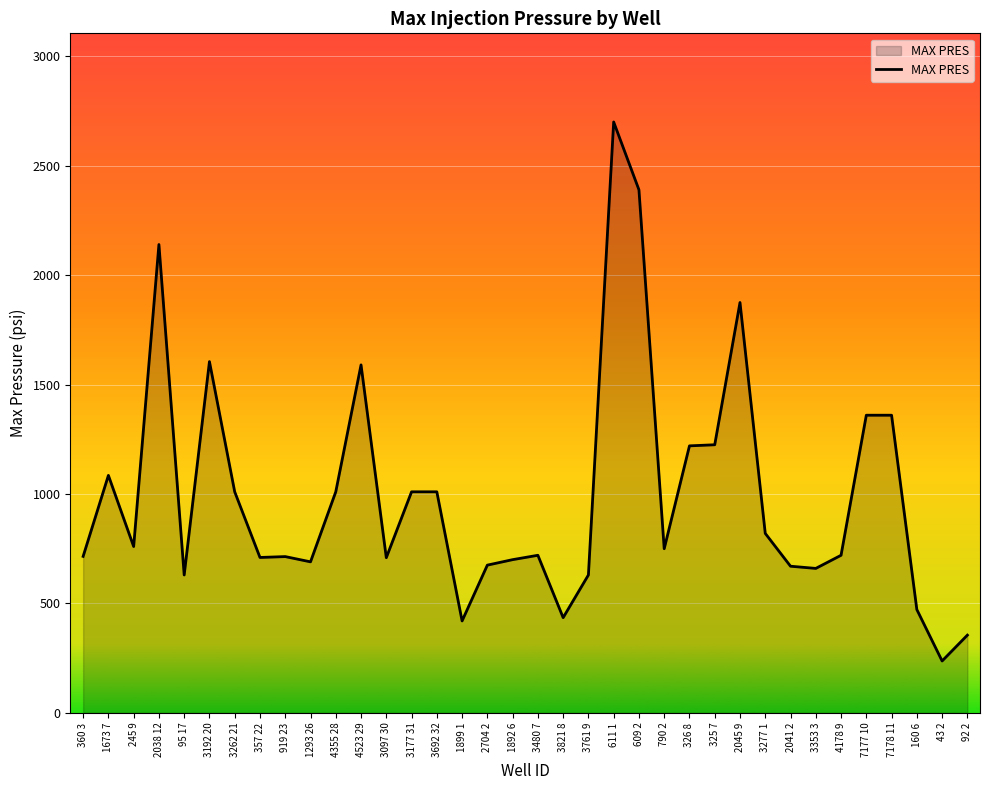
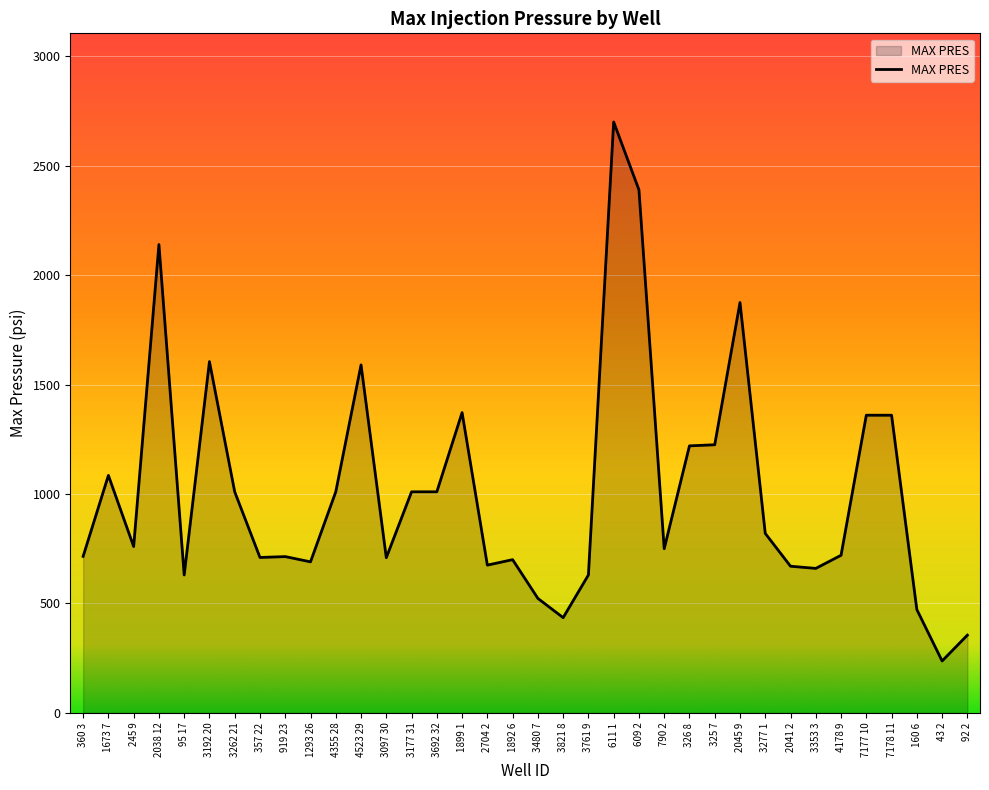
1899 1: 420 -> 1370
3480 7: 720 -> 520
